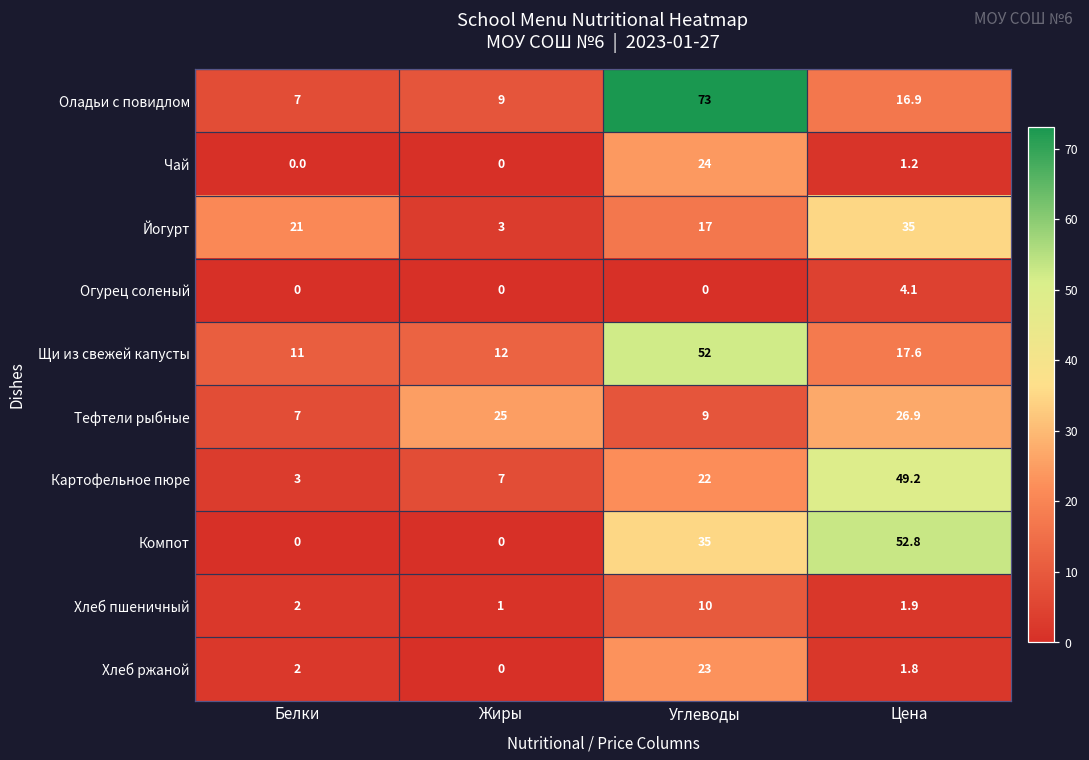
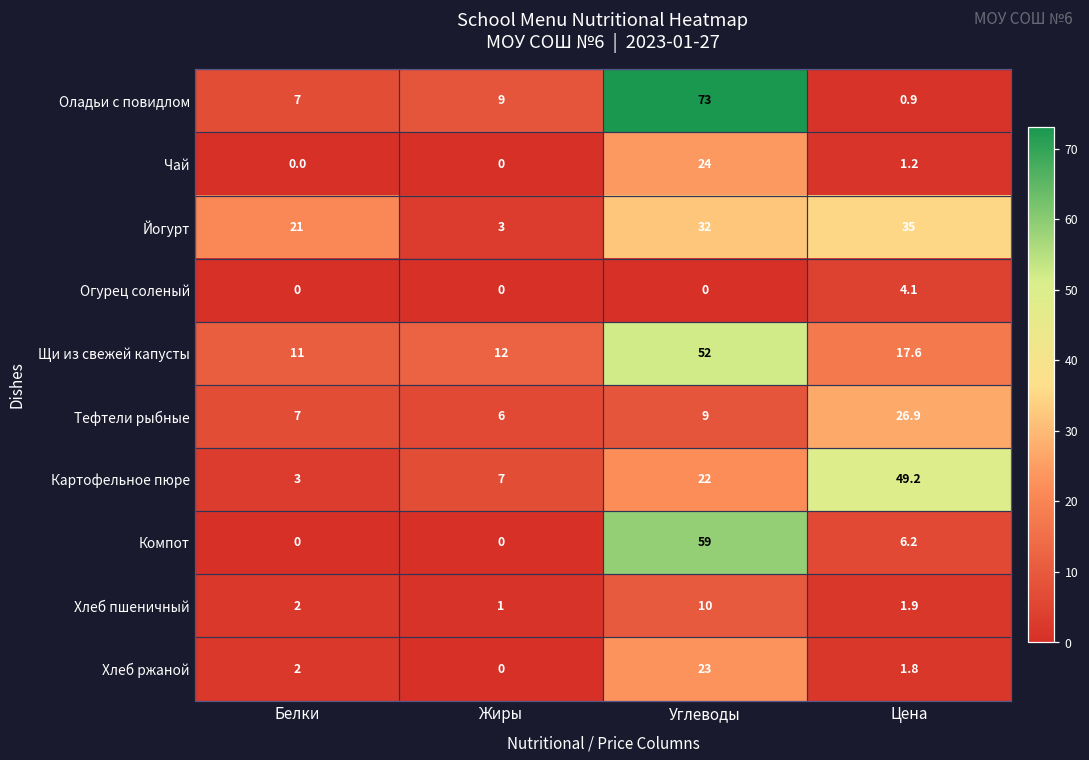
Оладьи с повидлом, Цена: 16.9 -> 0.9
Йогурт, Углеводы: 17 -> 32
Тефтели рыбные, Жиры: 25 -> 6
Компот, Углеводы: 35 -> 59
Компот, Цена: 52.8 -> 6.2
